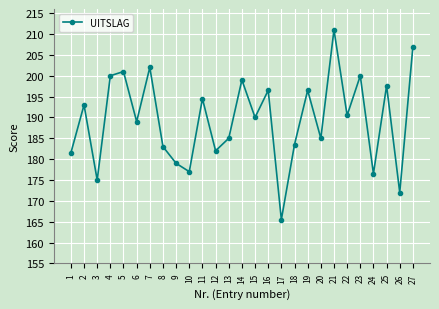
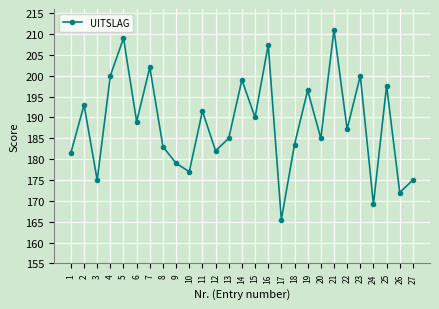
5: 201 -> 209
11: 195 -> 192
16: 197 -> 207
22: 191 -> 187
24: 177 -> 169
27: 207 -> 175
